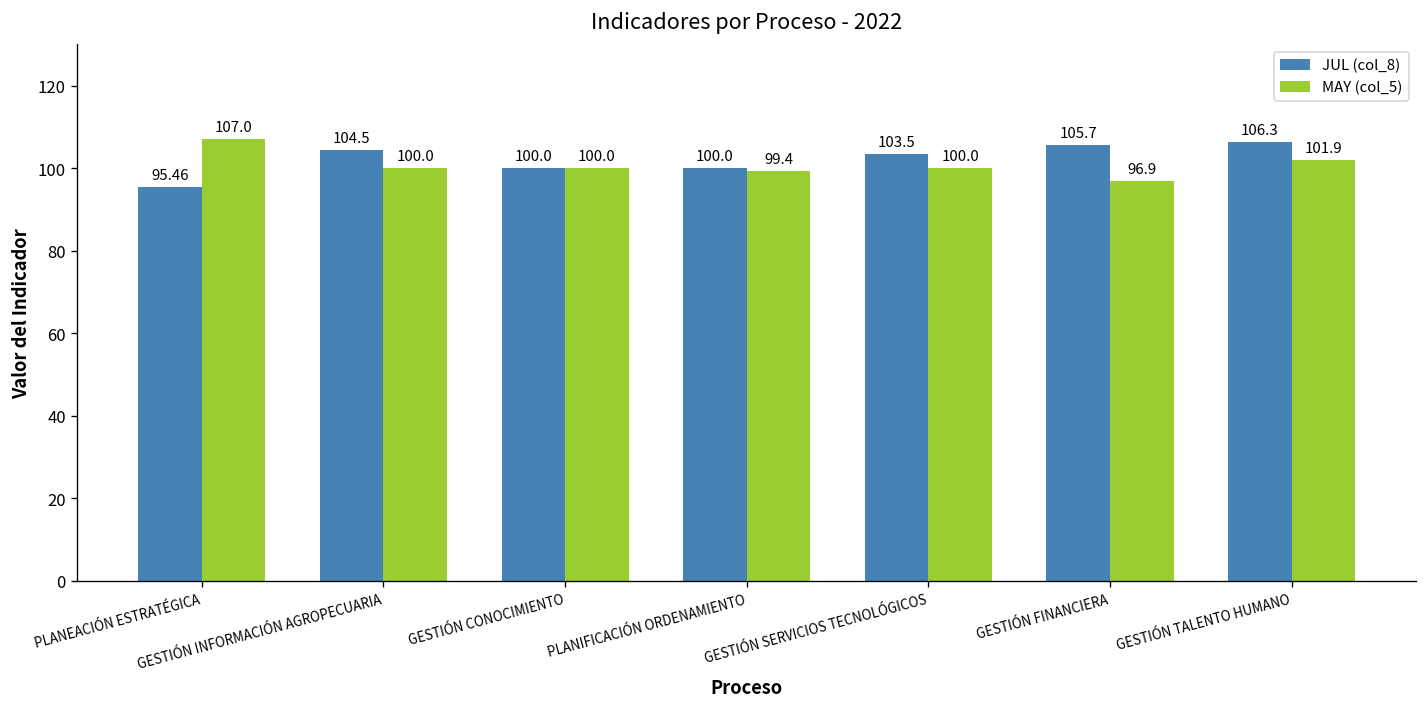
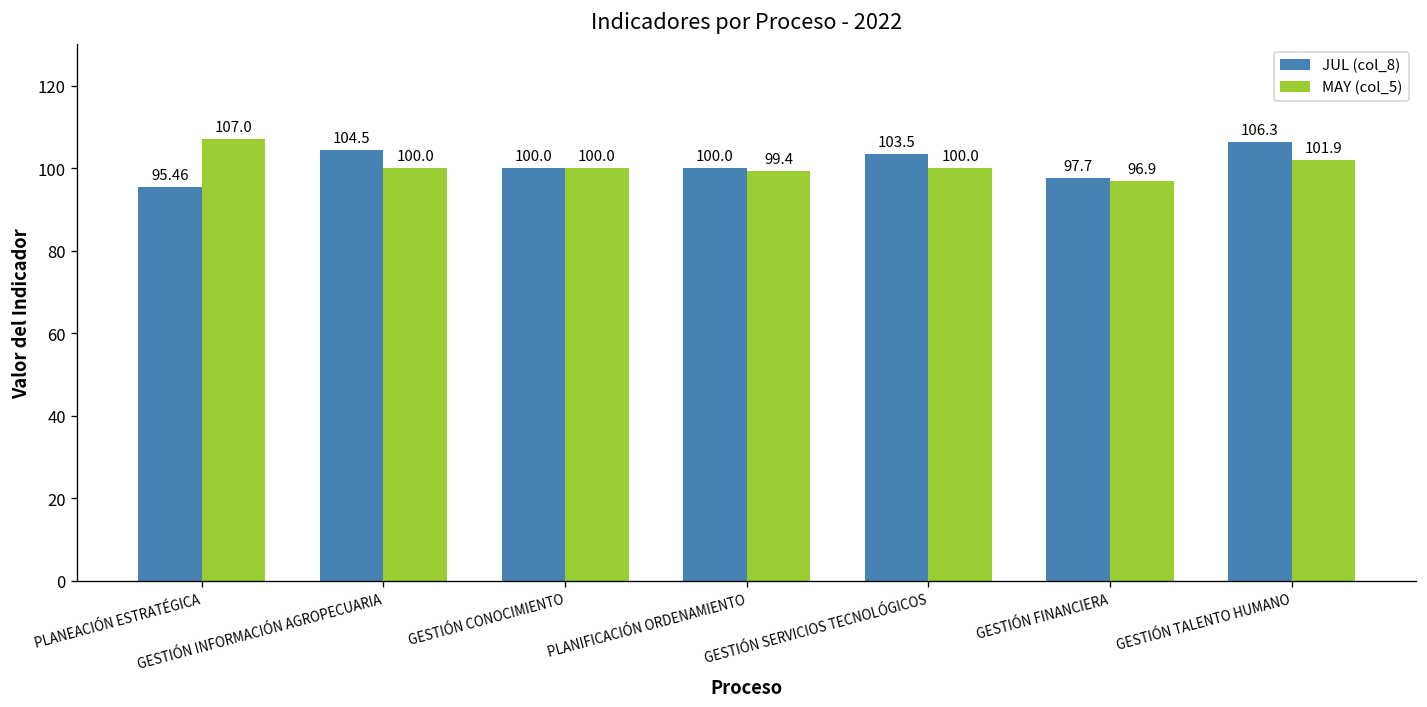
JUL (col_8), GESTIÓN FINANCIERA: 105.7 -> 97.7
